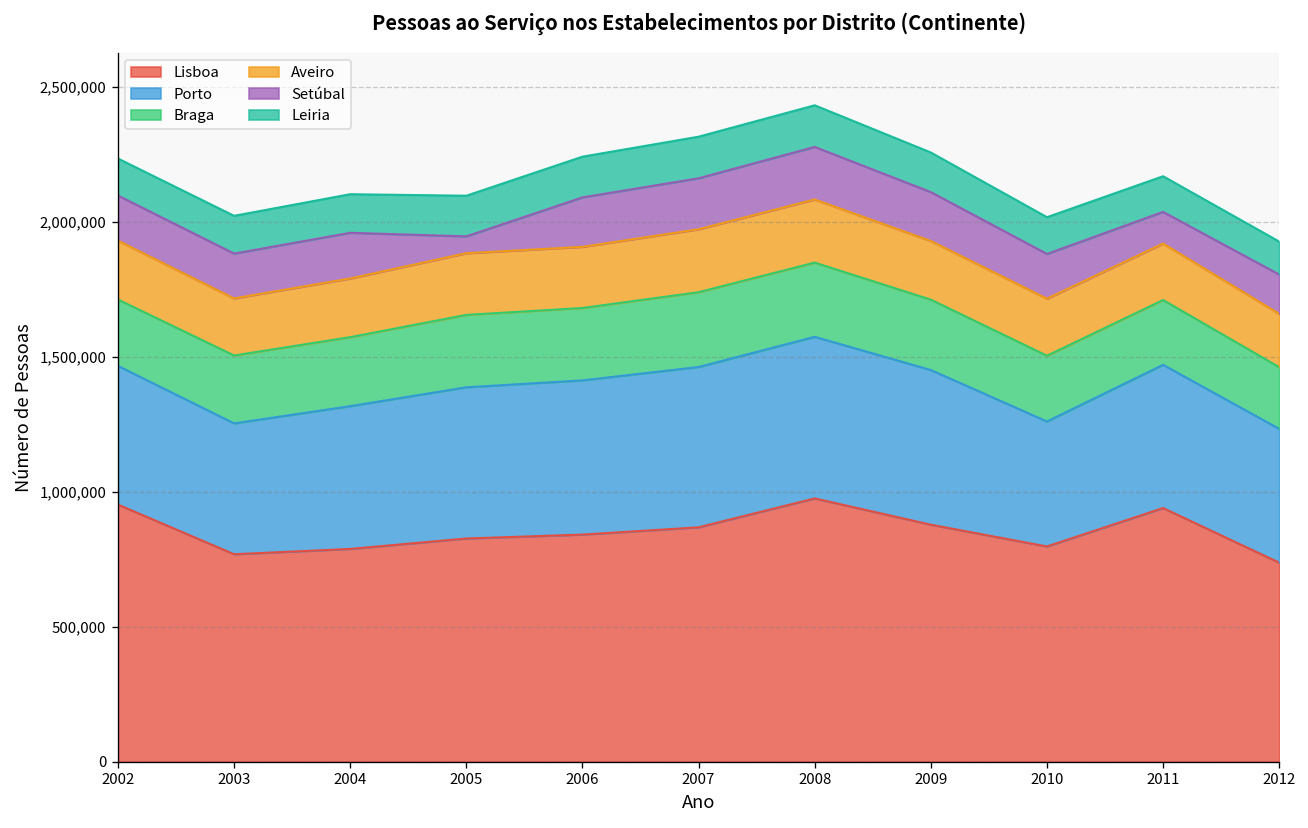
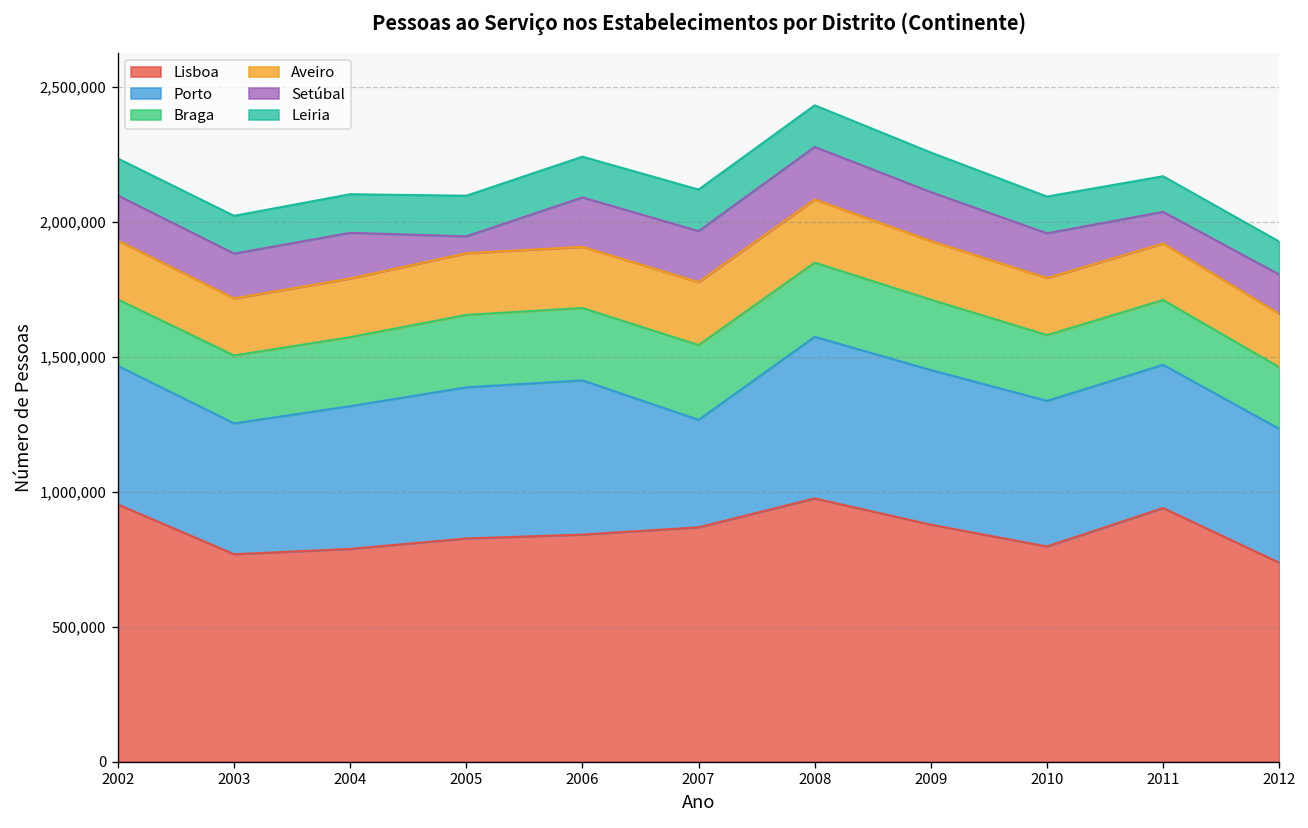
Porto, 2007: 590,000 -> 400,000
Porto, 2010: 460,000 -> 540,000
